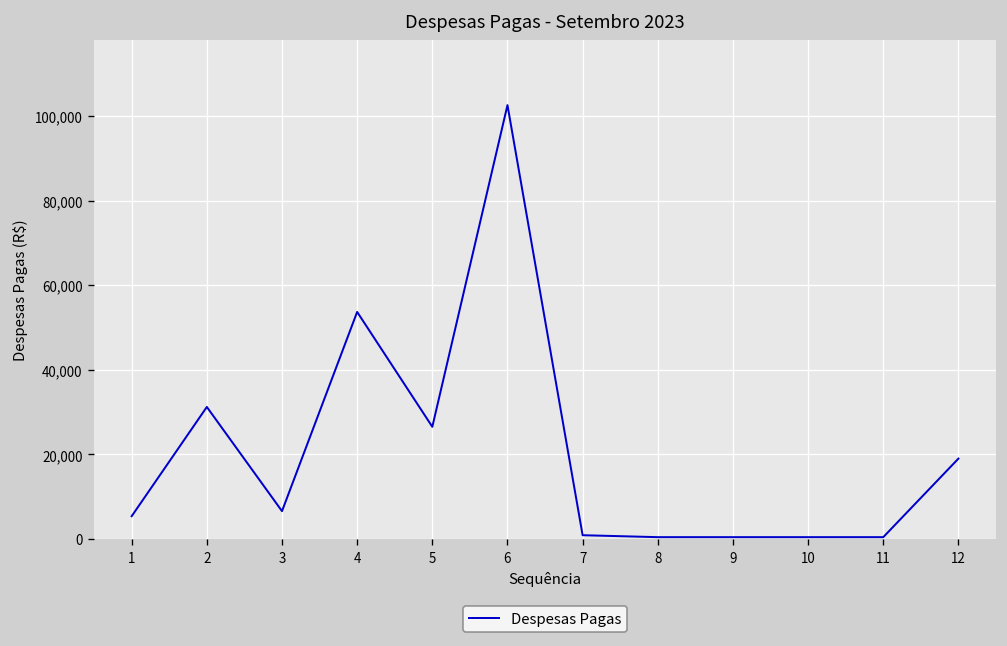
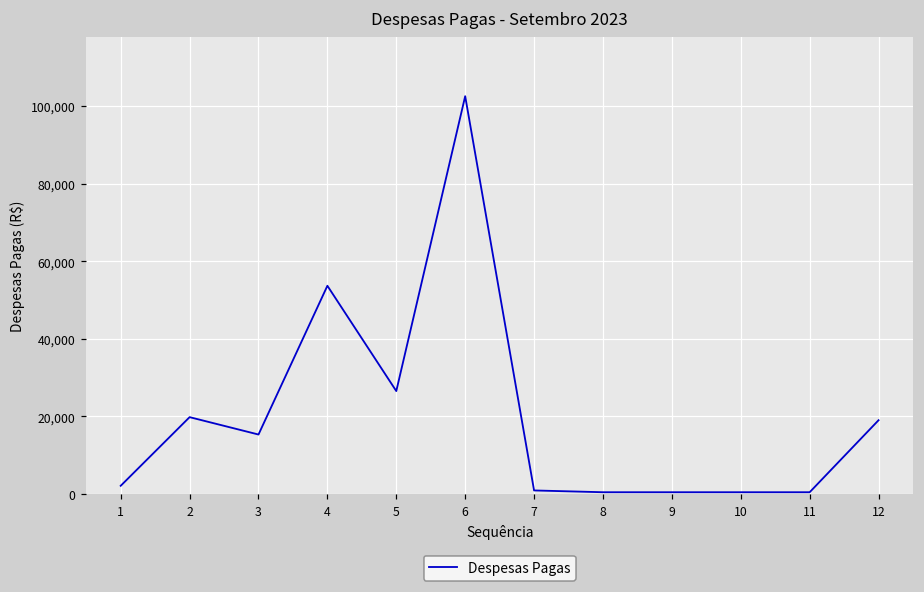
1: 5,000 -> 2,000
2: 31,000 -> 20,000
3: 7,000 -> 15,000
